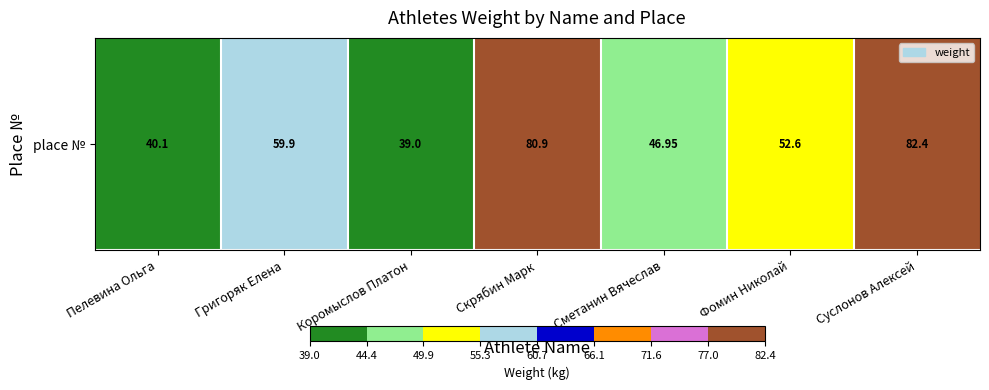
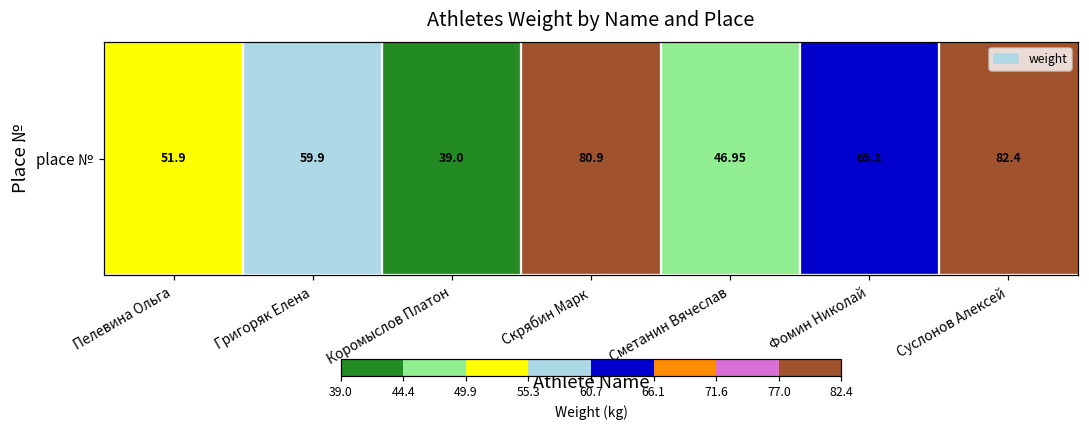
place №, Пелевина Ольга: 40.1 -> 51.9
place №, Фомин Николай: 52.6 -> 65.1
